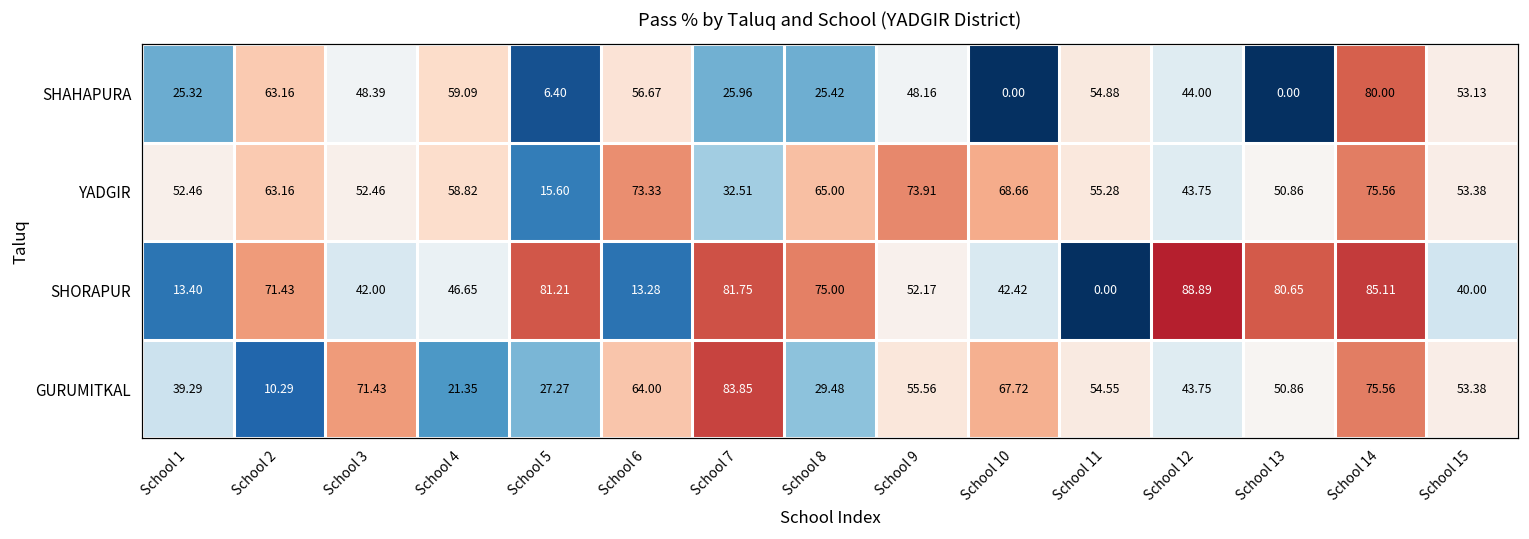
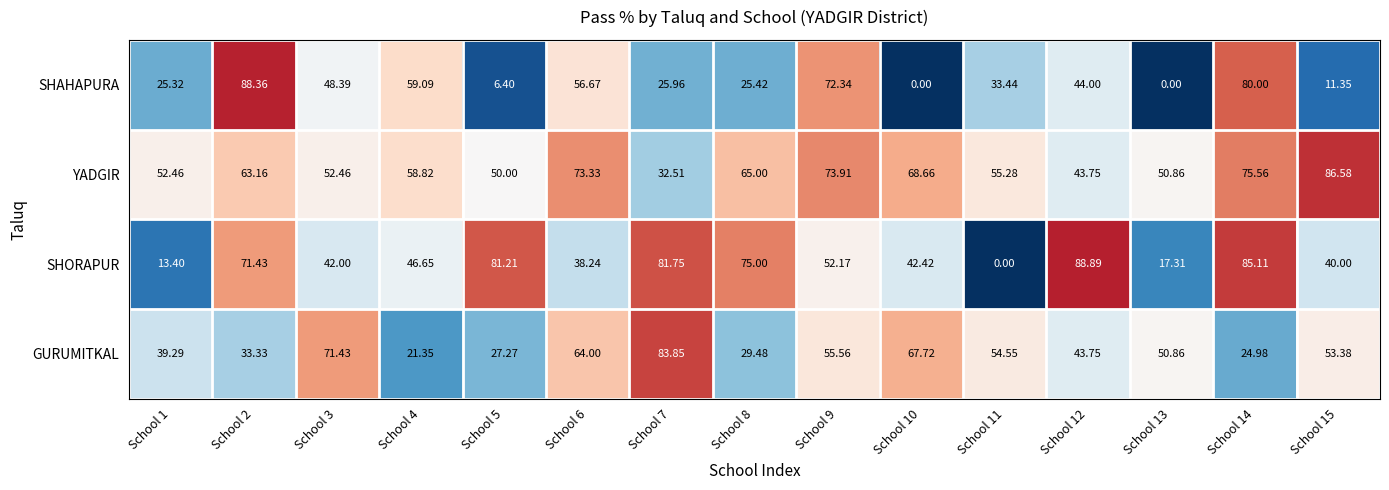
SHAHAPURA, School 2: 63.16 -> 88.36
SHAHAPURA, School 9: 48.16 -> 72.34
SHAHAPURA, School 11: 54.88 -> 33.44
SHAHAPURA, School 15: 53.13 -> 11.35
YADGIR, School 5: 15.60 -> 50.00
YADGIR, School 15: 53.38 -> 86.58
SHORAPUR, School 6: 13.28 -> 38.24
SHORAPUR, School 13: 80.65 -> 17.31
GURUMITKAL, School 2: 10.29 -> 33.33
GURUMITKAL, School 14: 75.56 -> 24.98
